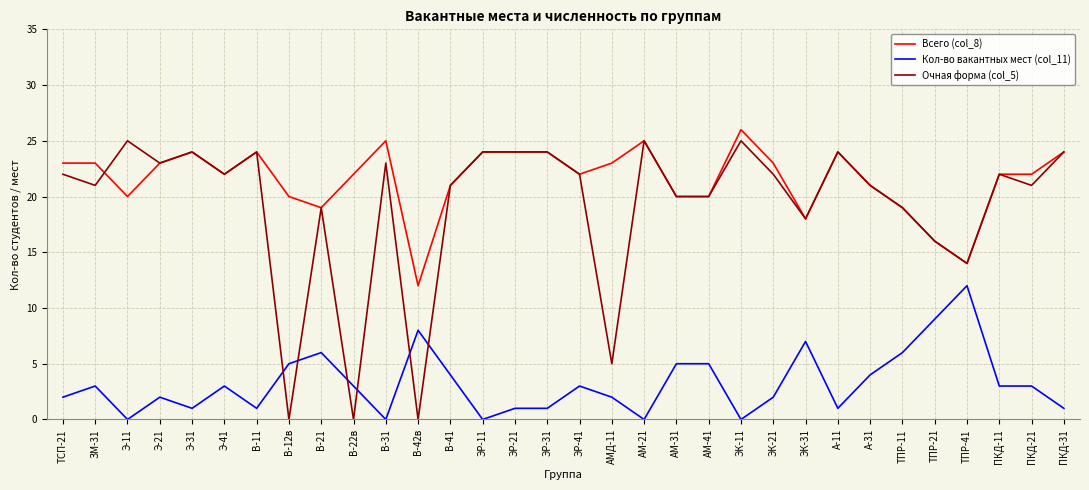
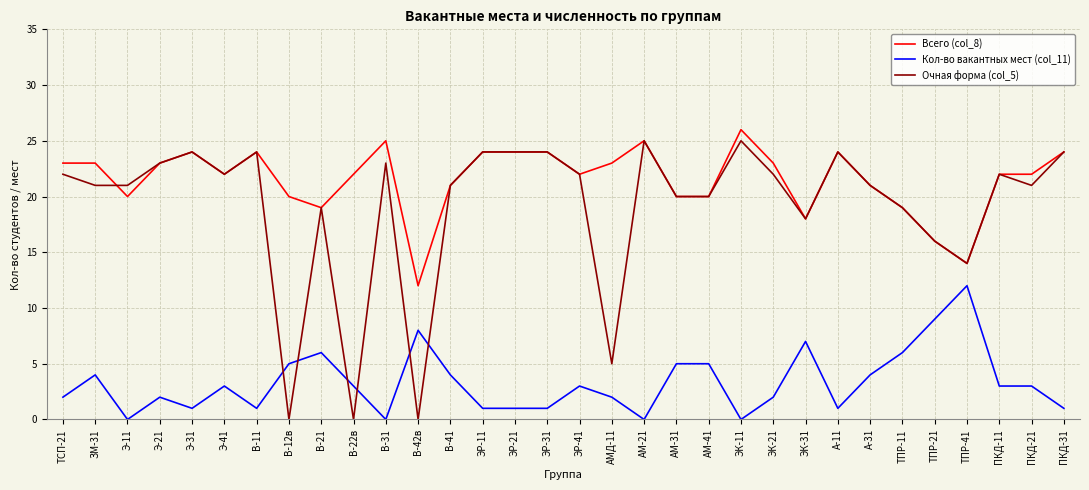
Кол-во вакантных мест (col_11), ЗМ-31: 3 -> 4
Очная форма (col_5), Э-11: 25 -> 21
Кол-во вакантных мест (col_11), ЭР-11: 0 -> 1
